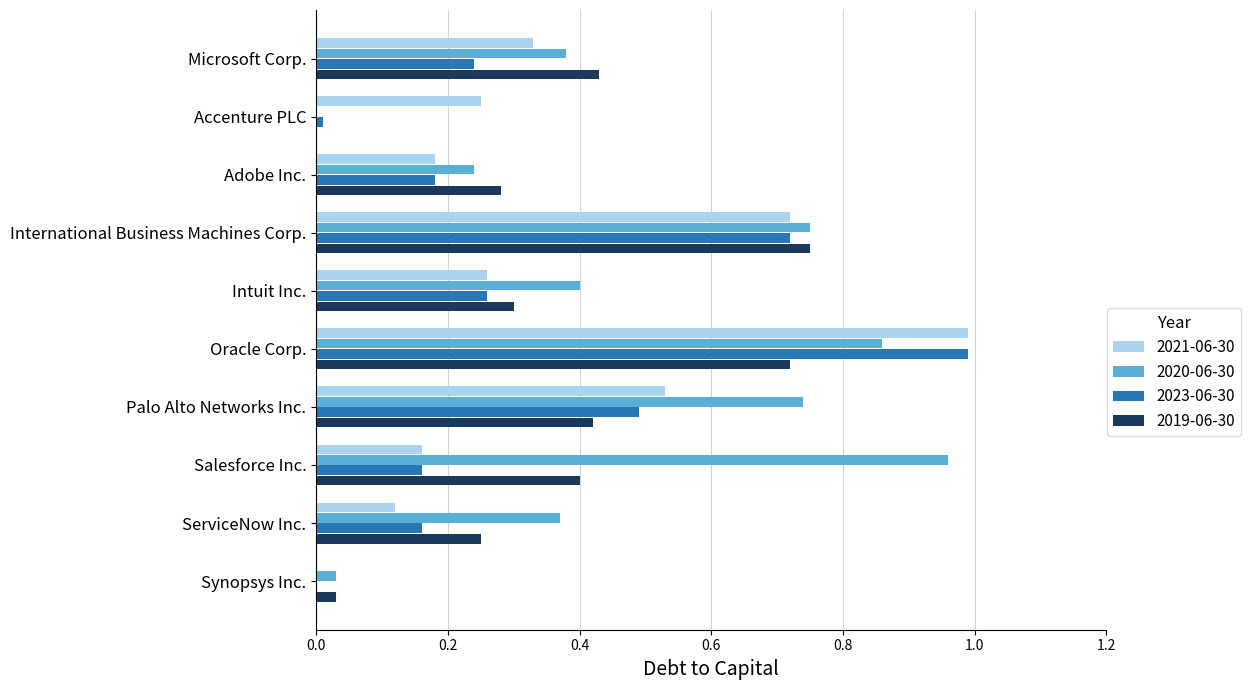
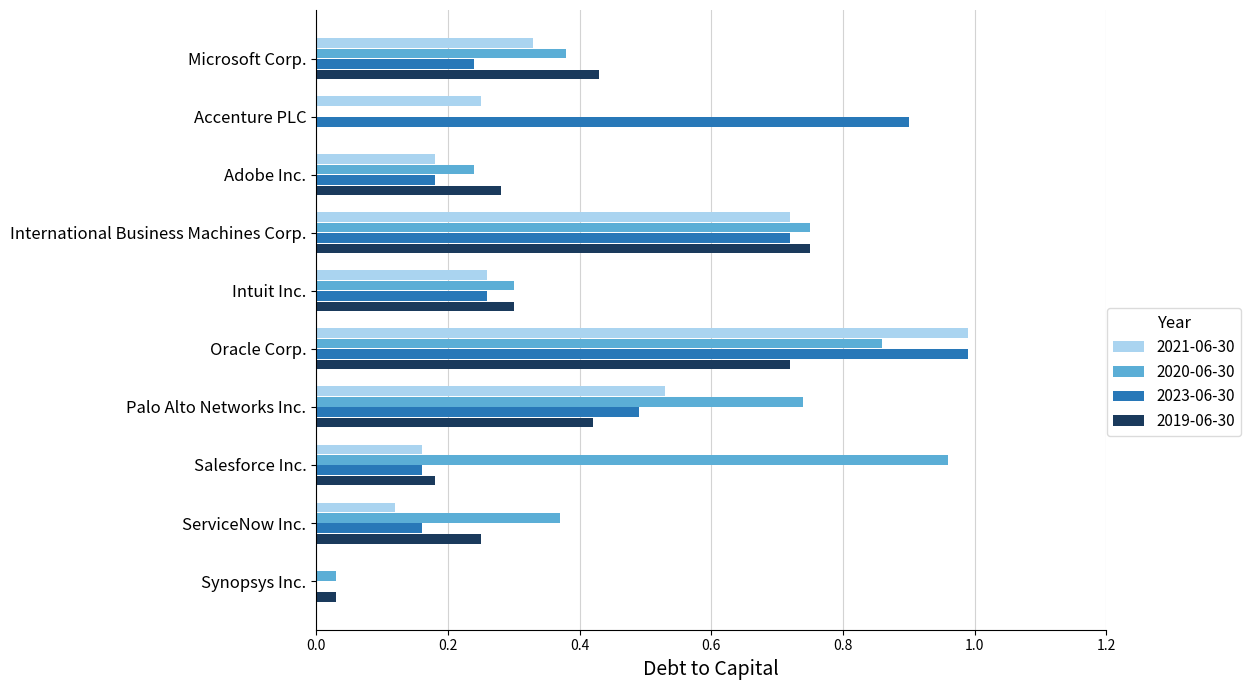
2023-06-30, Accenture PLC: 0.01 -> 0.90
2020-06-30, Intuit Inc.: 0.4 -> 0.3
2019-06-30, Salesforce Inc.: 0.40 -> 0.18
